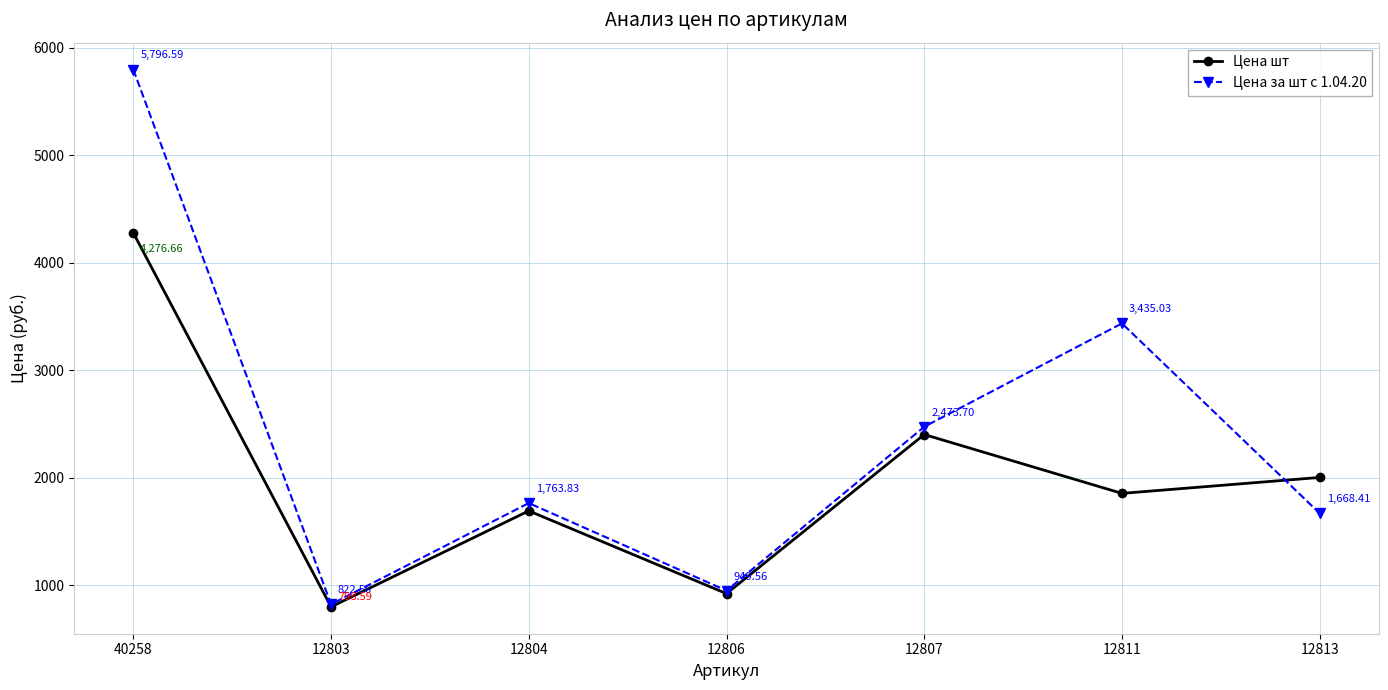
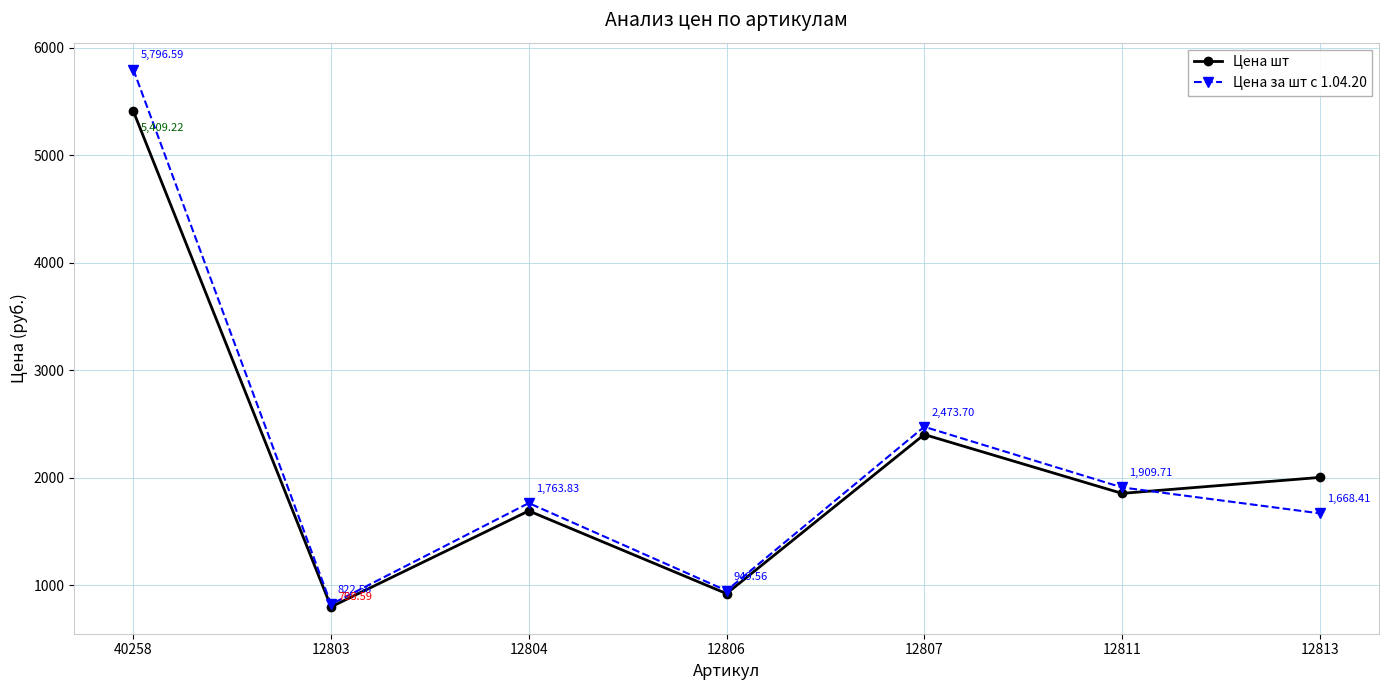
Цена шт, 40258: 4,276.66 -> 5,409.22
Цена за шт с 1.04.20, 12811: 3,435.03 -> 1,909.71
